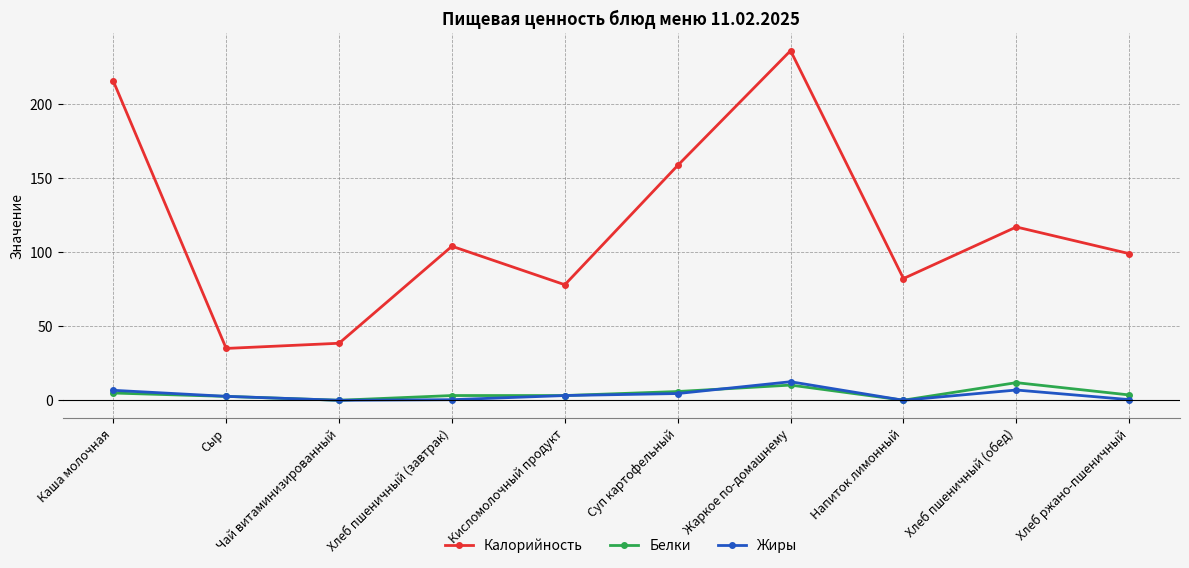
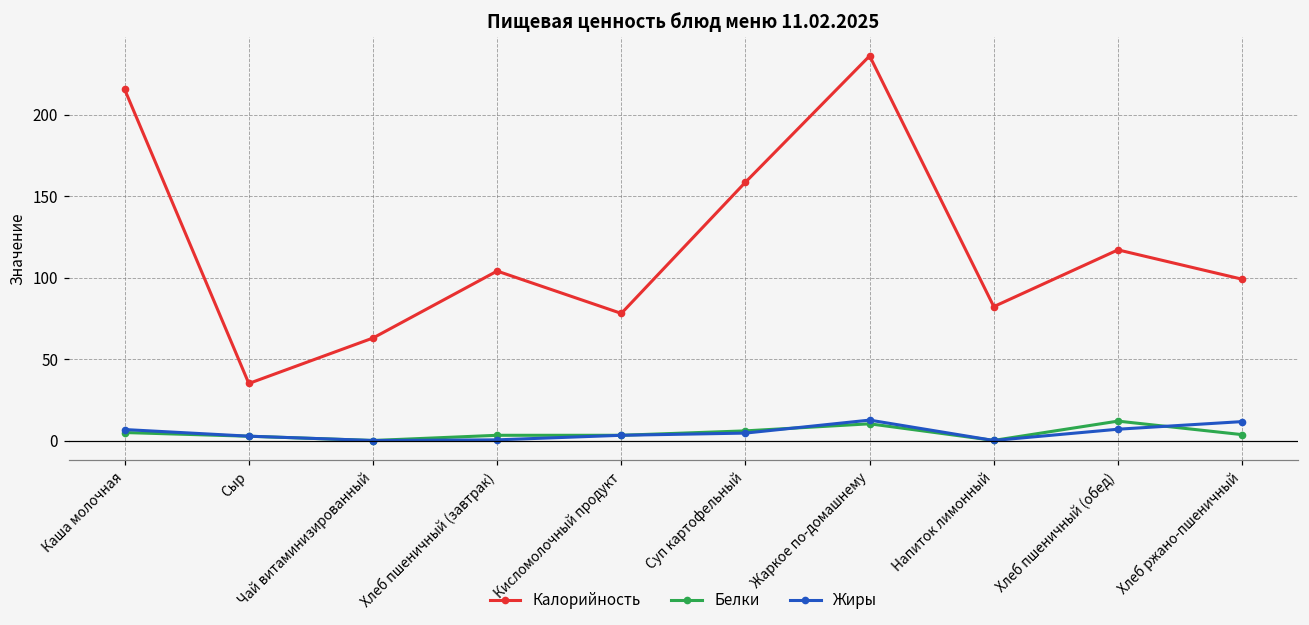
Калорийность, Чай витаминизированный: 39 -> 63
Жиры, Хлеб ржано-пшеничный: 0 -> 12
